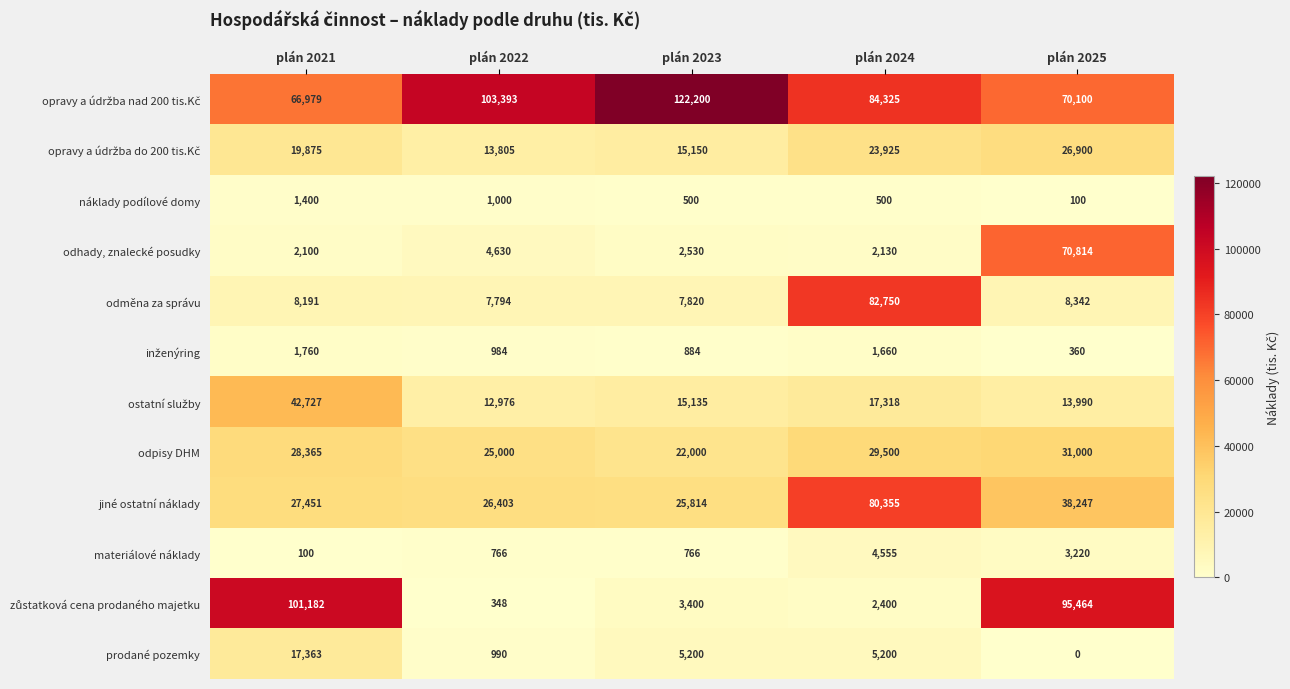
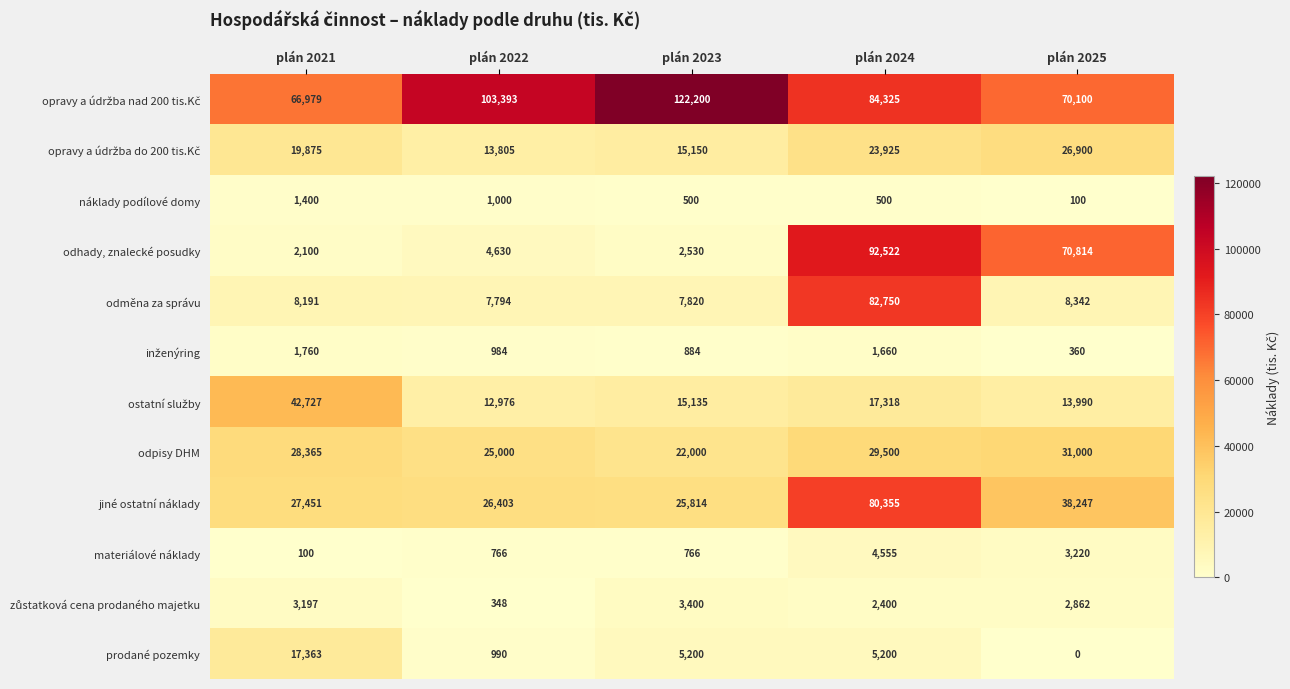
odhady, znalecké posudky, plán 2024: 2,130 -> 92,522
zůstatková cena prodaného majetku, plán 2021: 101,182 -> 3,197
zůstatková cena prodaného majetku, plán 2025: 95,464 -> 2,862
